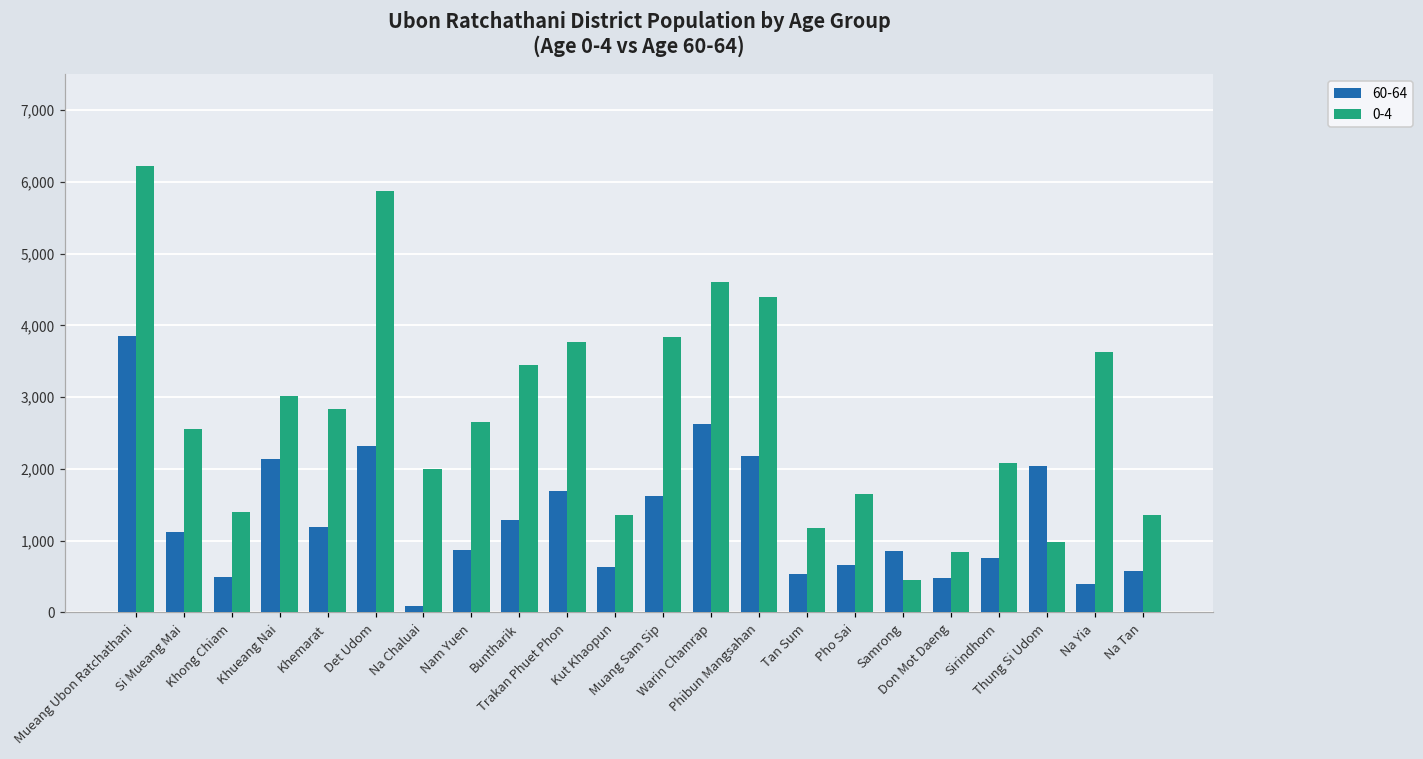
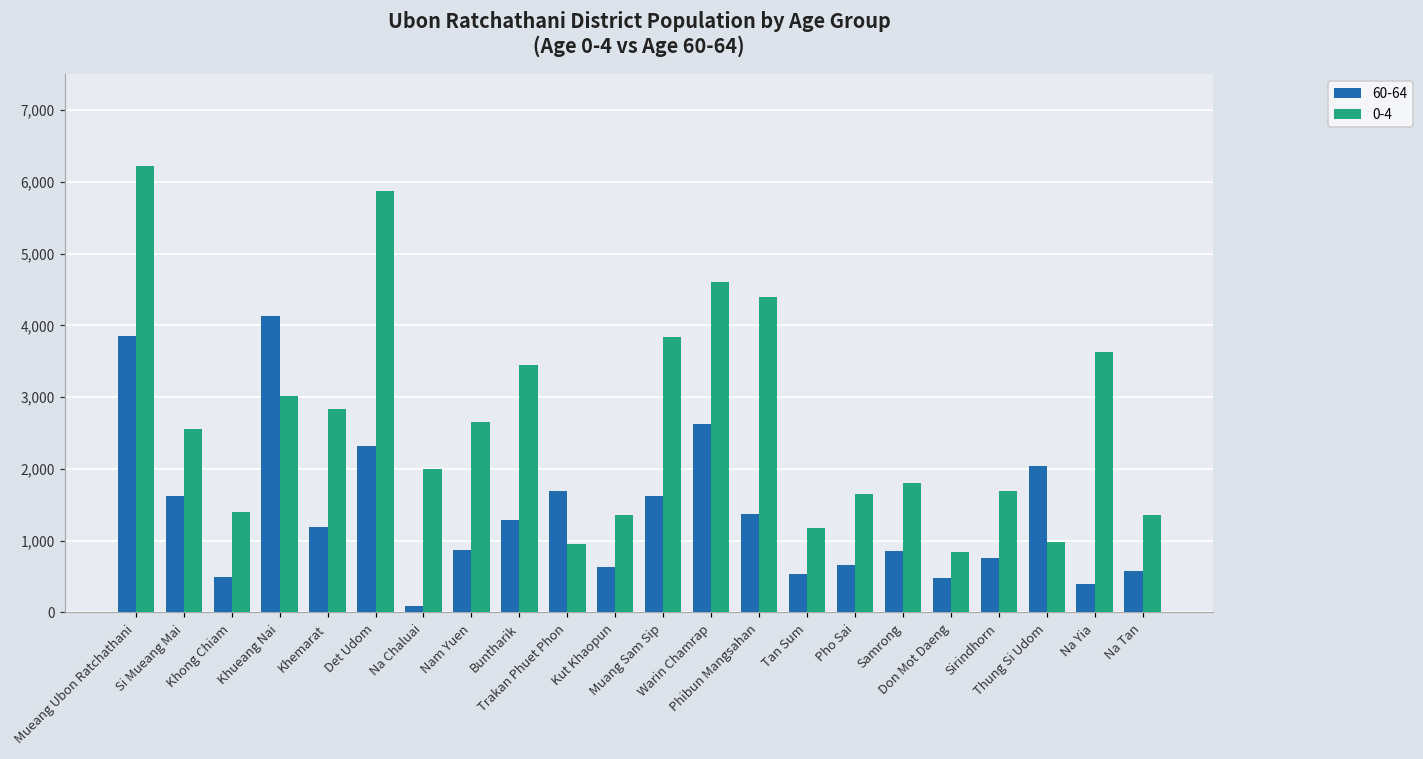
60-64, Si Mueang Mai: 1,100 -> 1,600
60-64, Khueang Nai: 2,100 -> 4,100
0-4, Trakan Phuet Phon: 3,800 -> 1,000
60-64, Phibun Mangsahan: 2,200 -> 1,400
0-4, Samrong: 500 -> 1,800
0-4, Sirindhorn: 2,100 -> 1,700
